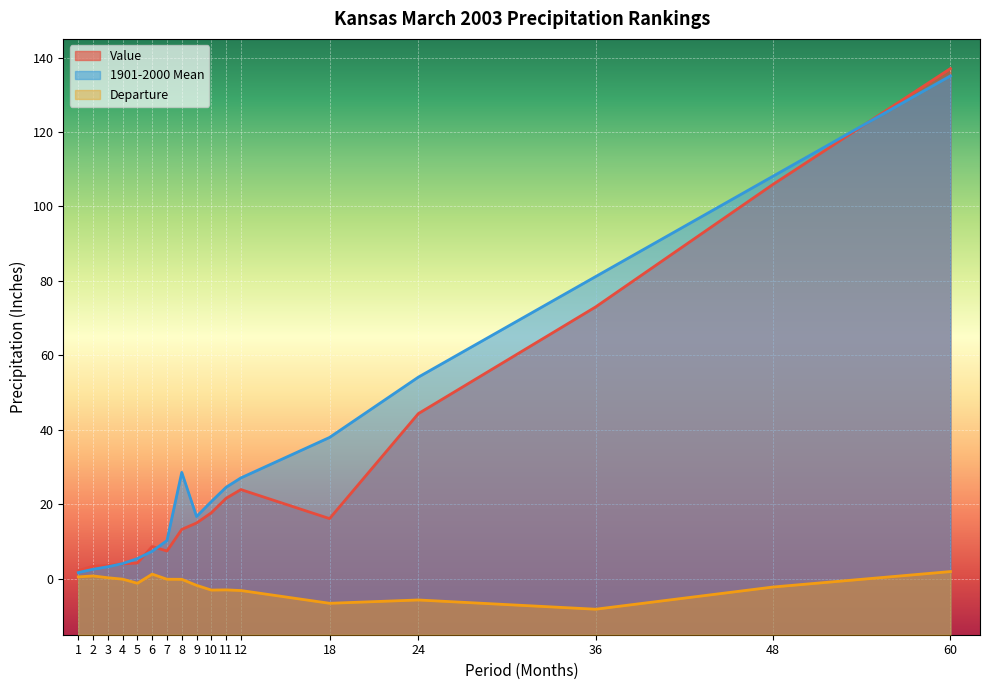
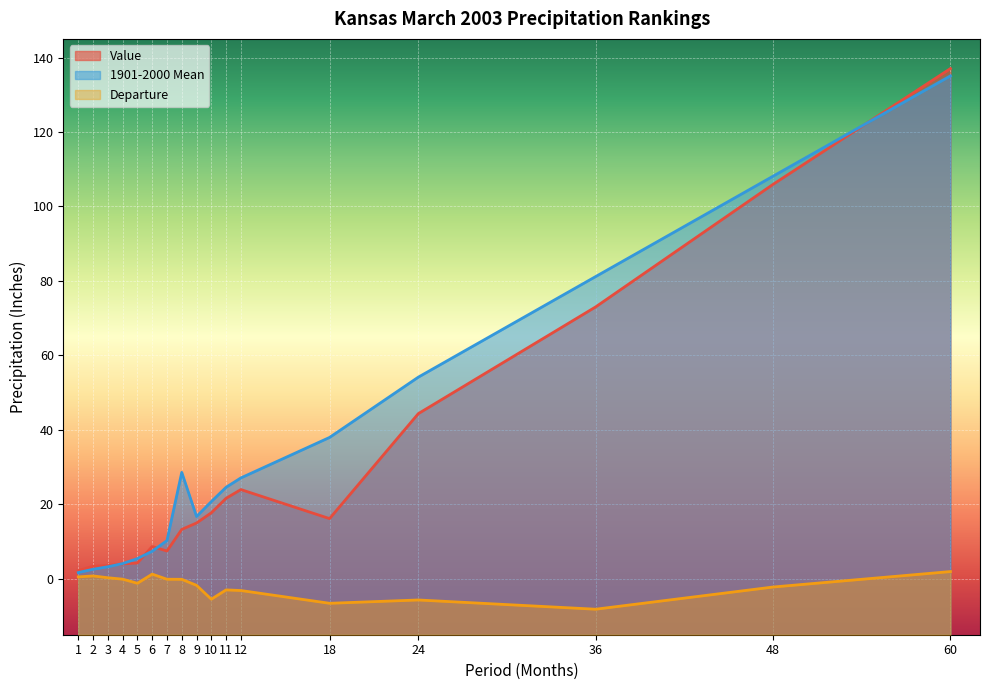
Departure, 10: -3 -> -5
